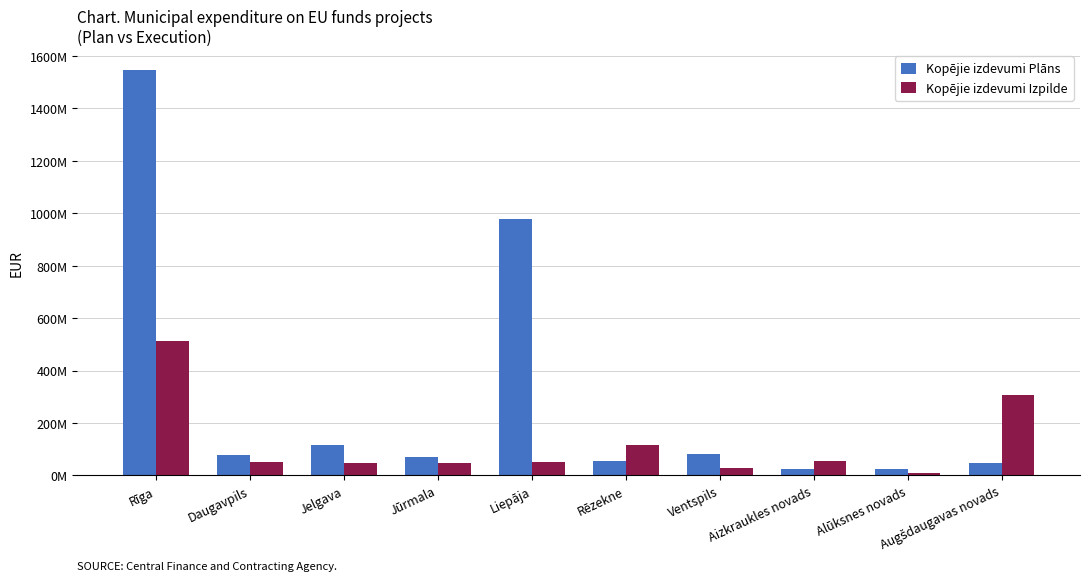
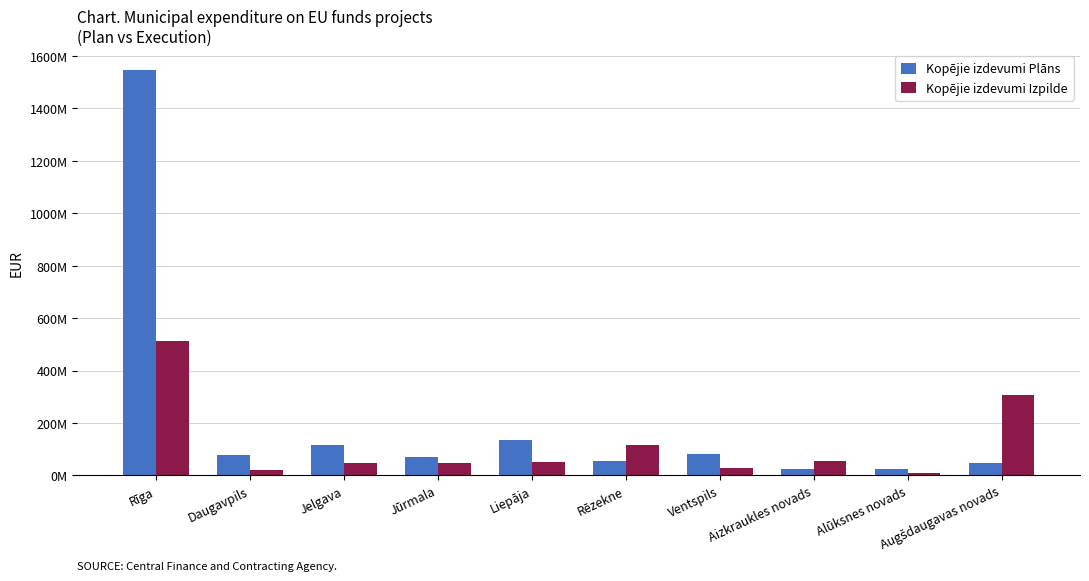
Kopējie izdevumi Izpilde, Daugavpils: 50000000 -> 20000000
Kopējie izdevumi Plāns, Liepāja: 980000000 -> 130000000
